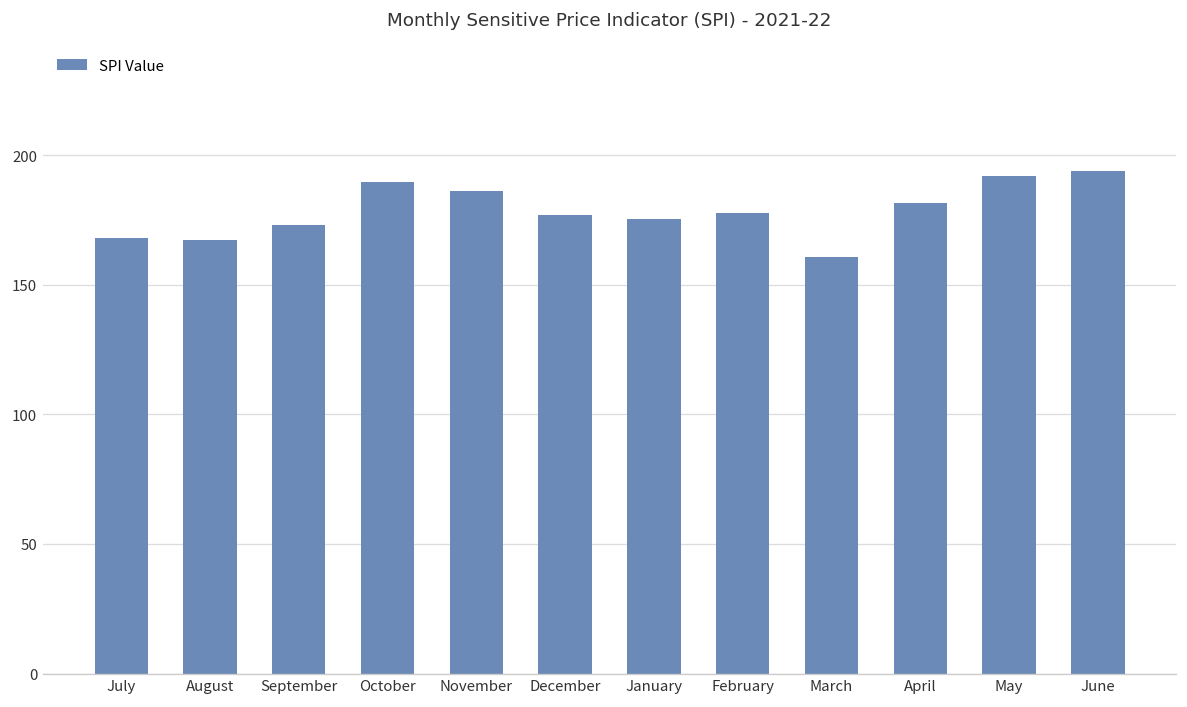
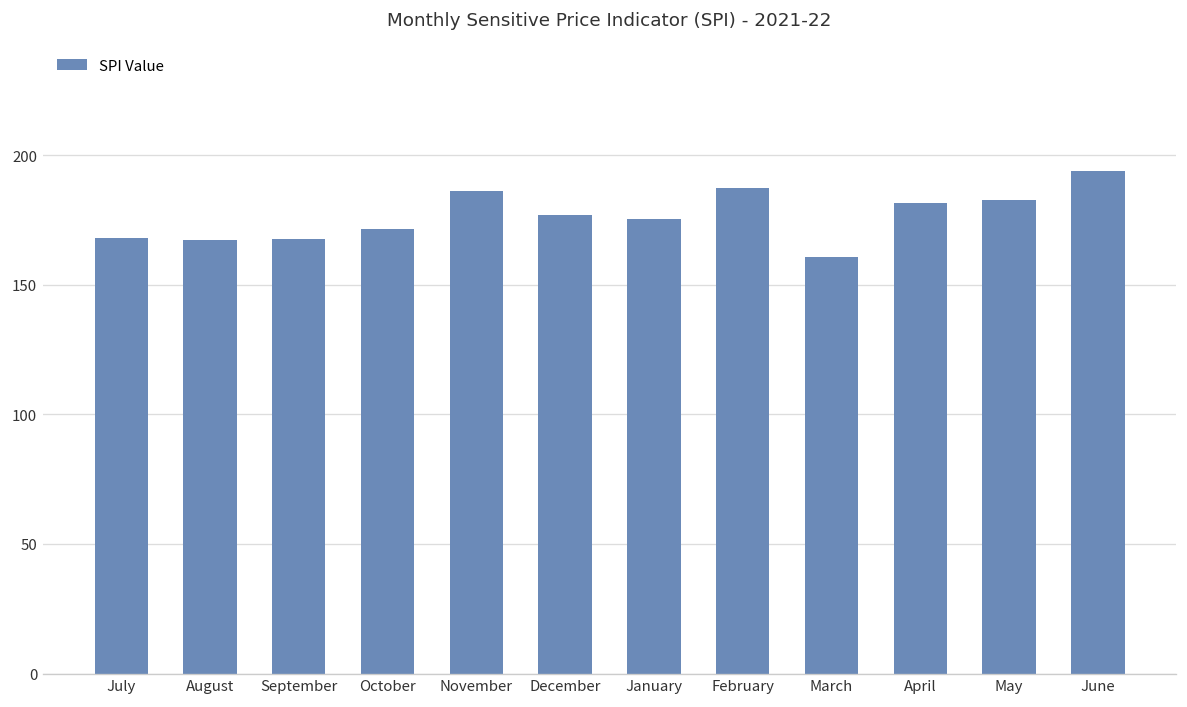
September: 173 -> 168
October: 190 -> 171
February: 178 -> 187
May: 192 -> 183
